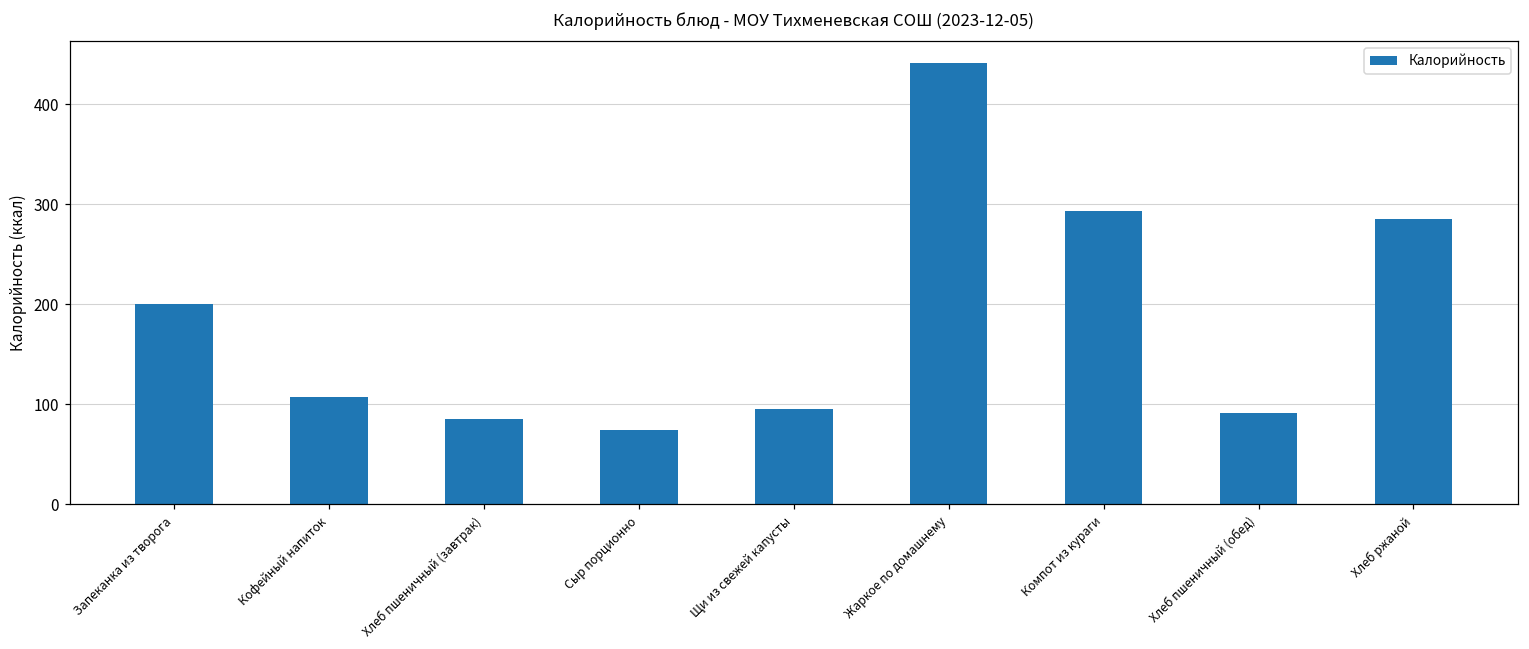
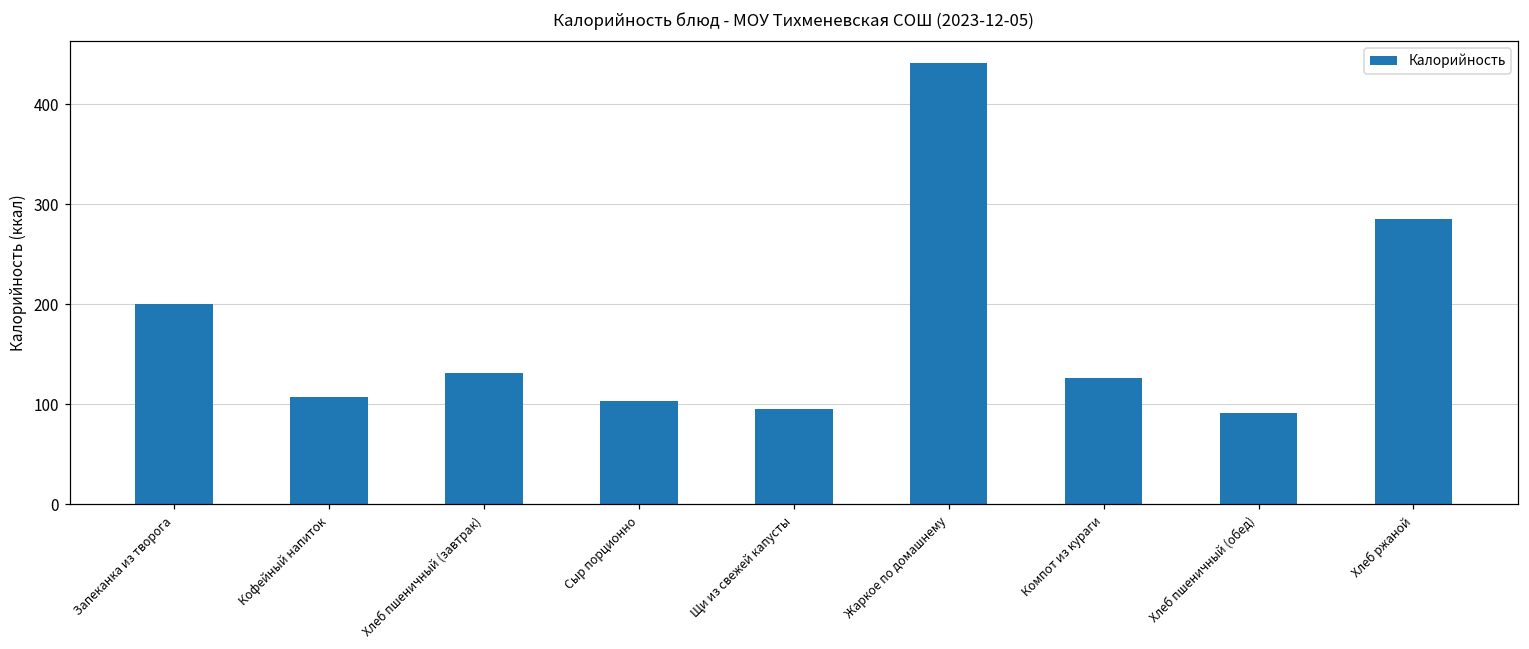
Хлеб пшеничный (завтрак): 90 -> 130
Сыр порционно: 70 -> 100
Компот из кураги: 290 -> 130
